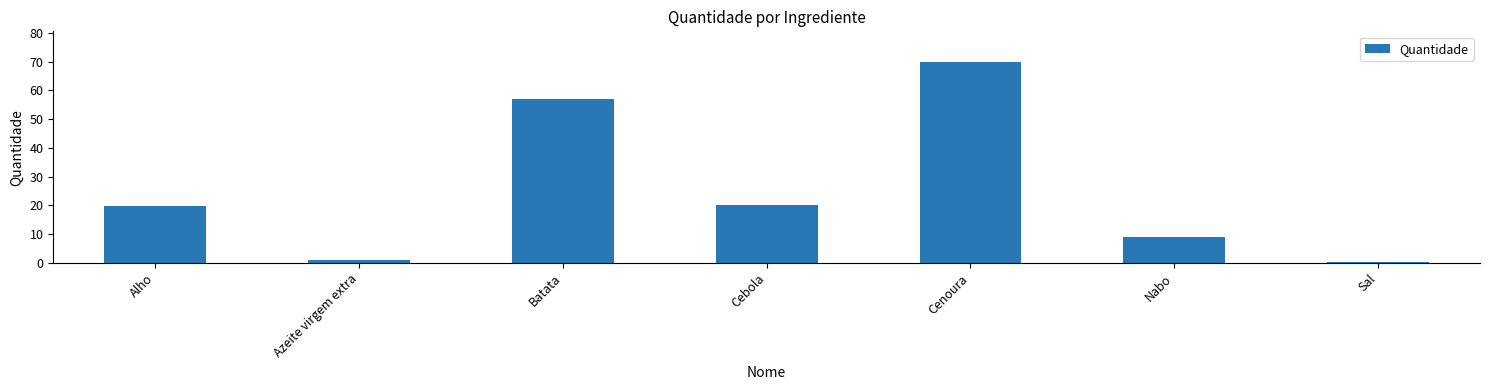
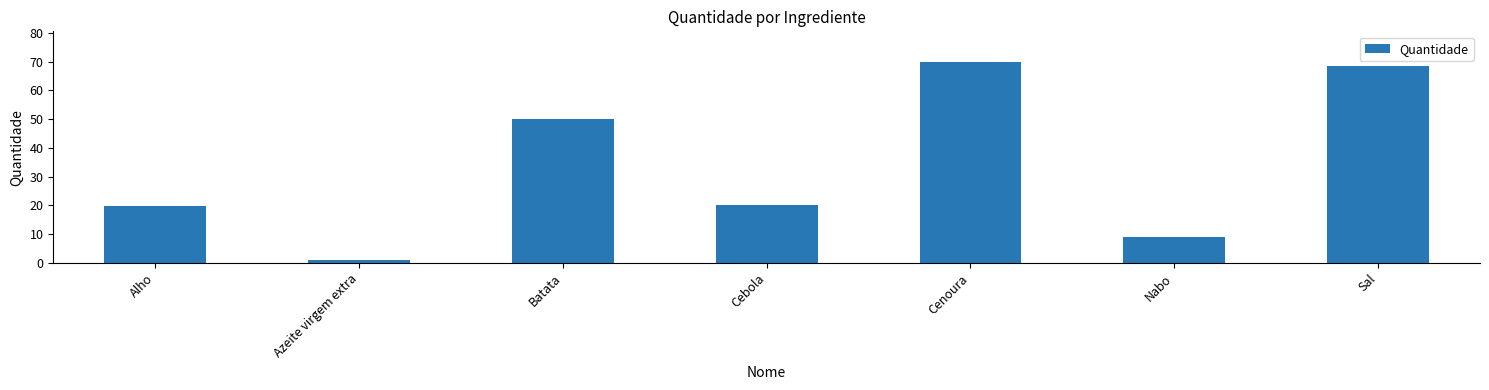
Batata: 57 -> 50
Sal: 0 -> 69
